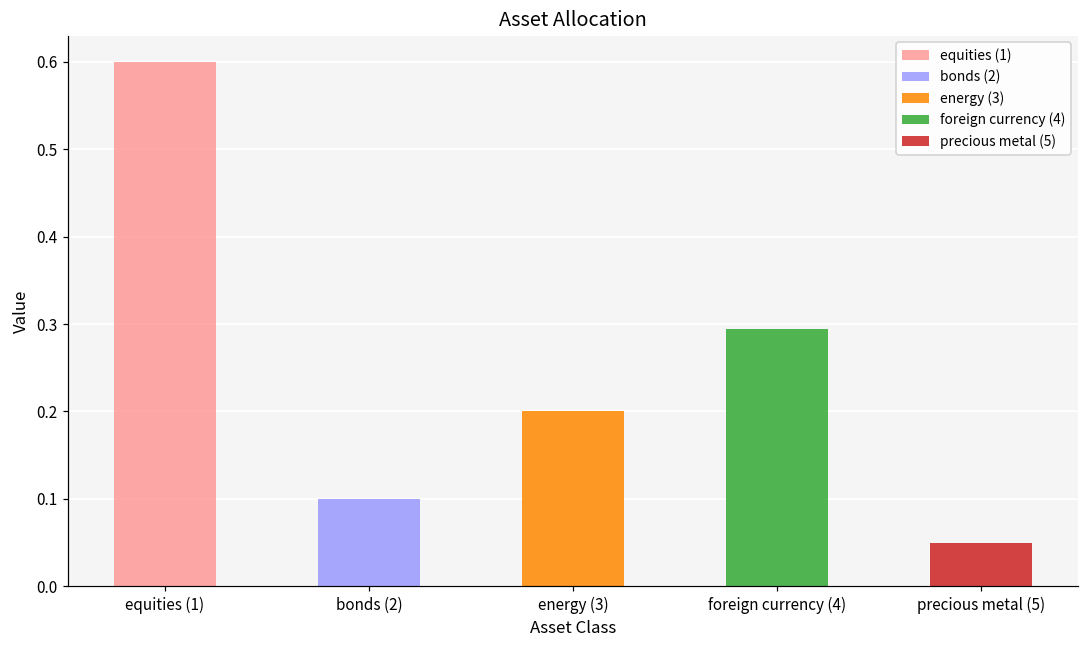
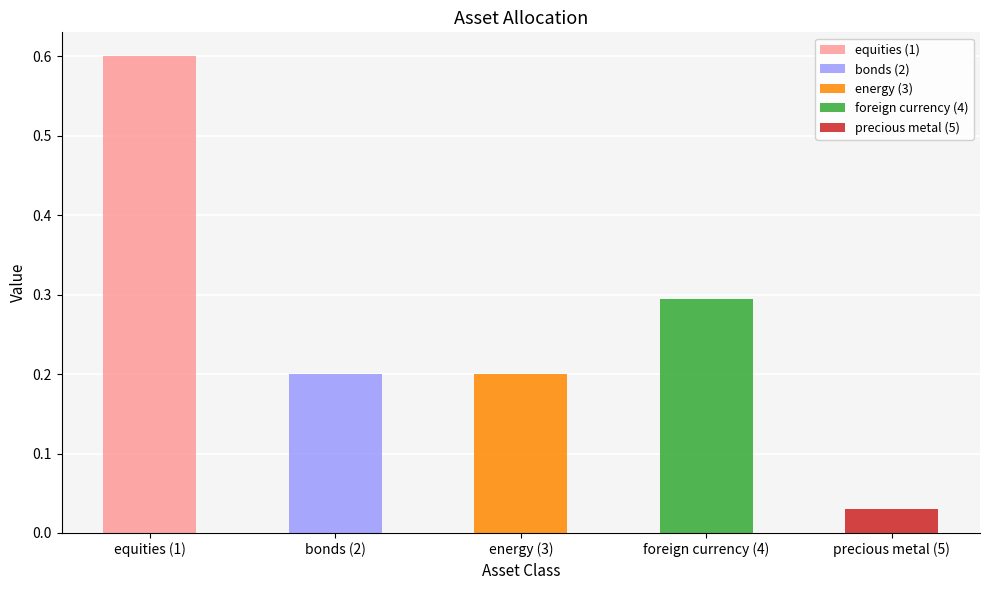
bonds (2): 0.1 -> 0.2
precious metal (5): 0.05 -> 0.03
